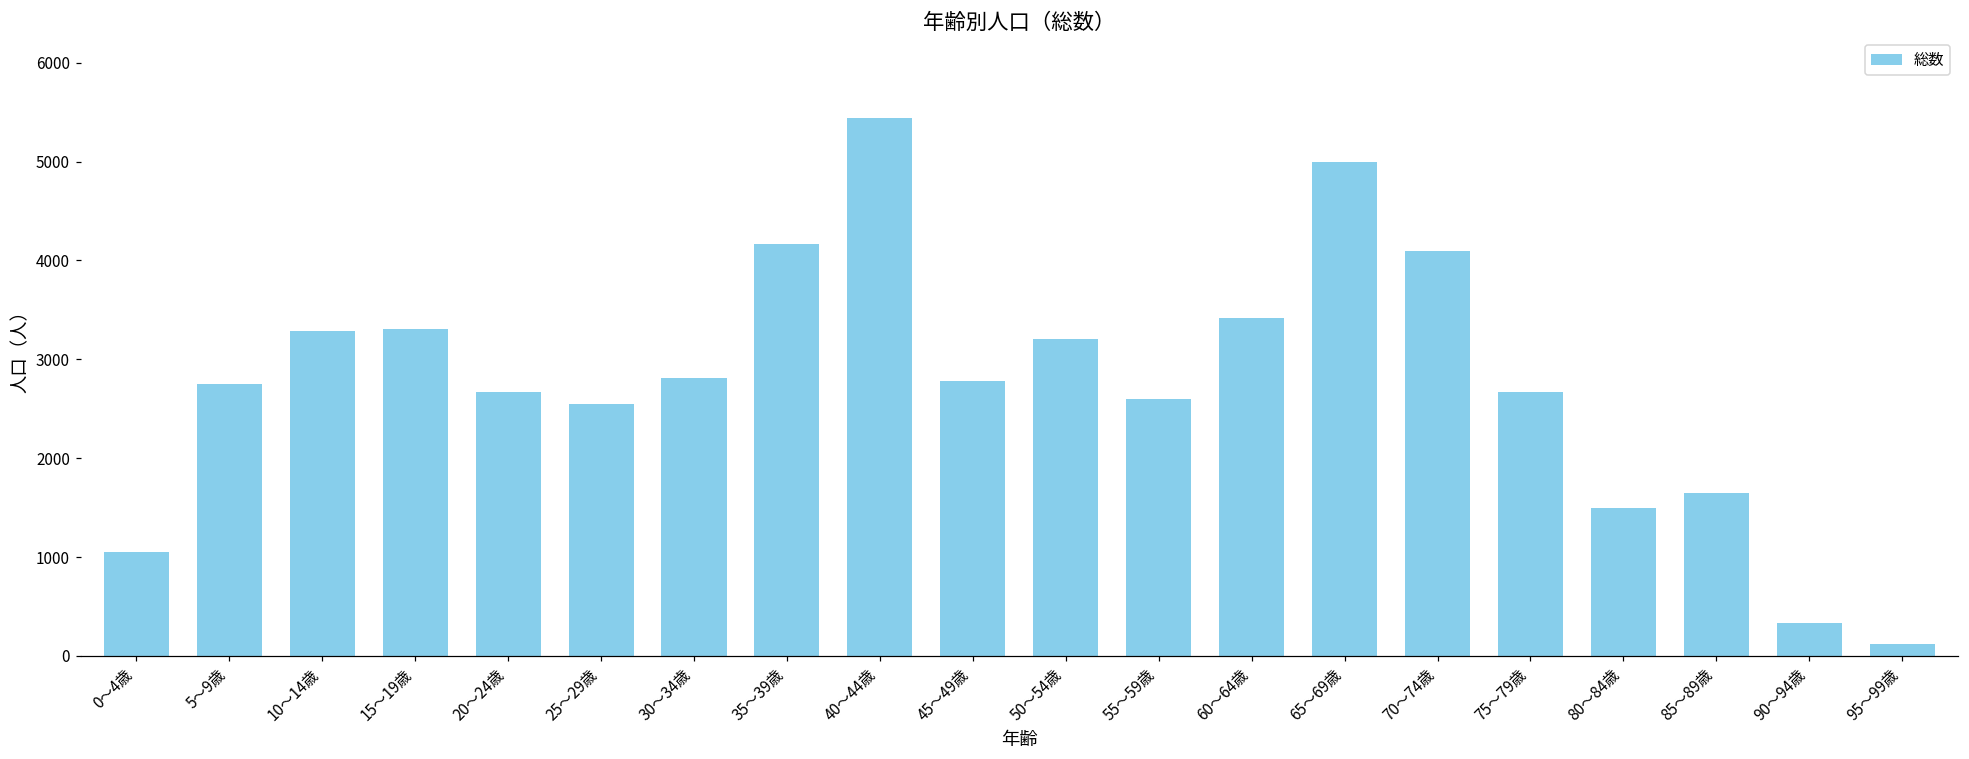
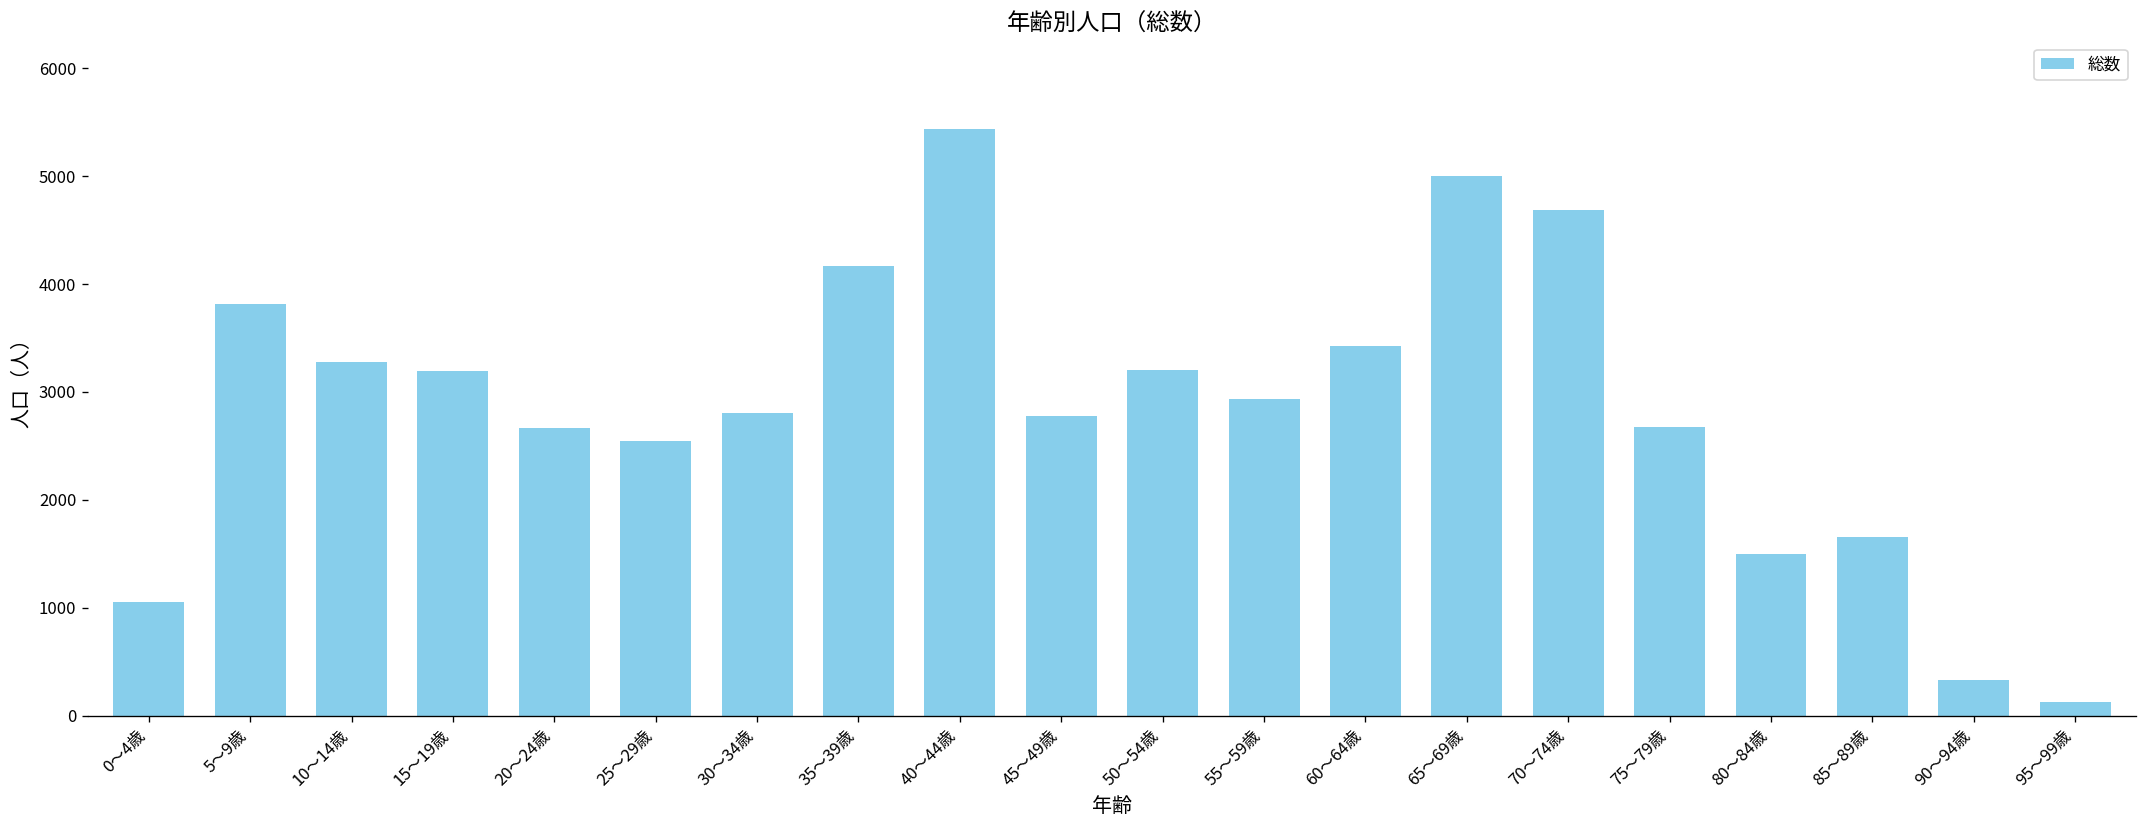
5～9歳: 2800 -> 3800
15～19歳: 3300 -> 3200
55～59歳: 2600 -> 2900
70～74歳: 4100 -> 4700
